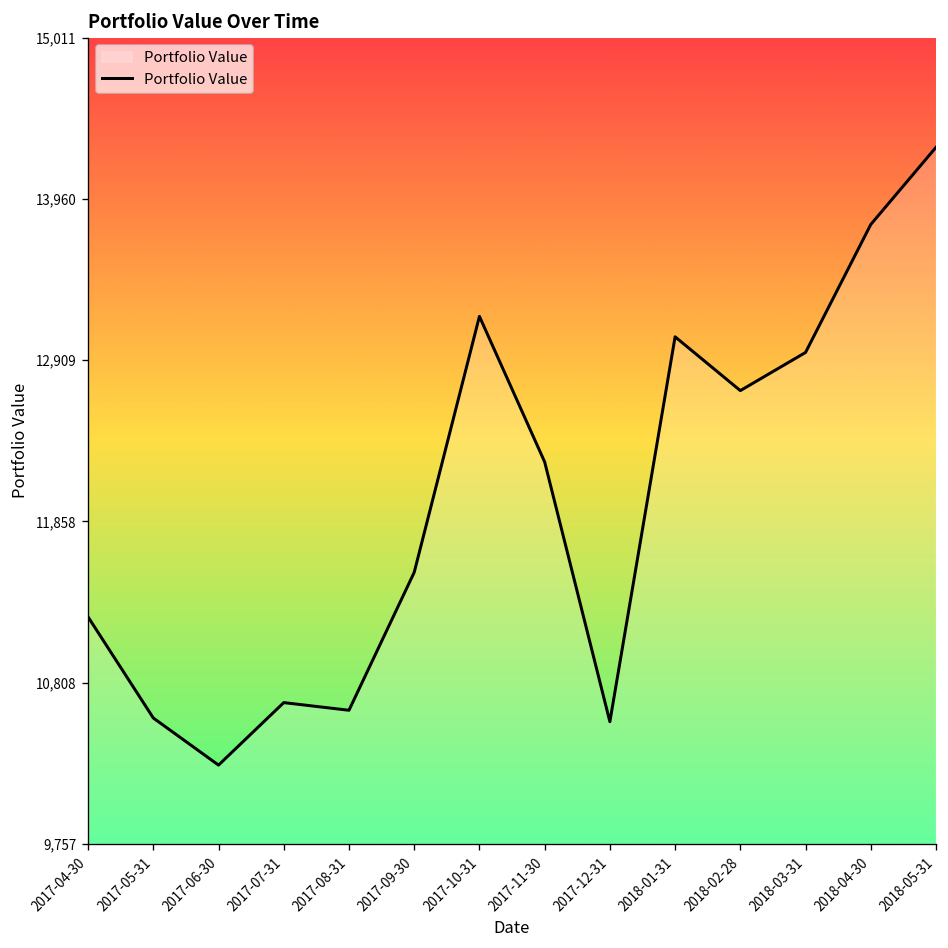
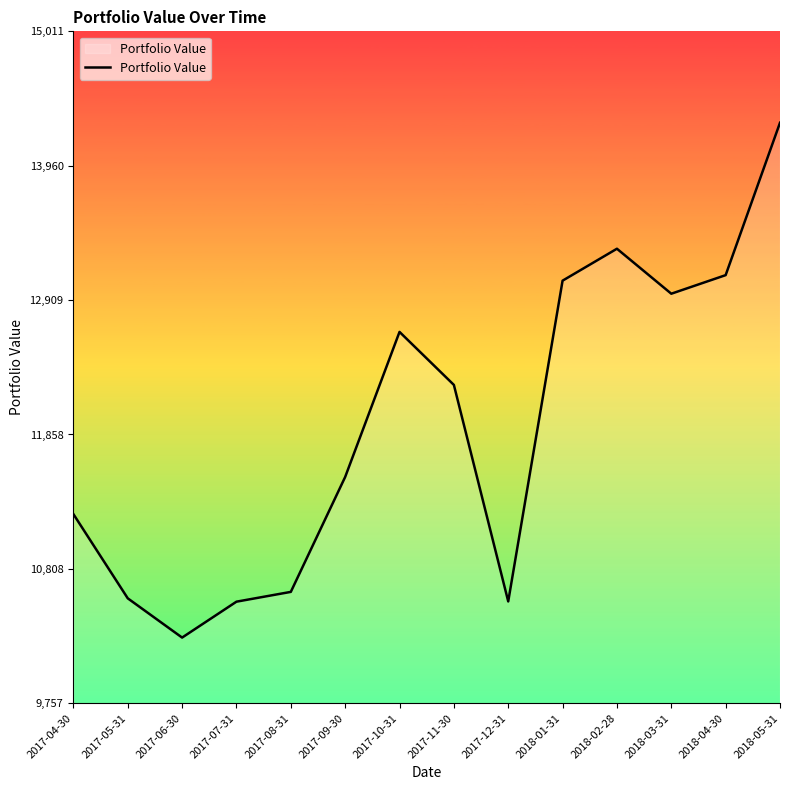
2017-07-31: 10,680 -> 10,550
2017-10-31: 13,190 -> 12,660
2018-02-28: 12,710 -> 13,310
2018-04-30: 13,790 -> 13,100
